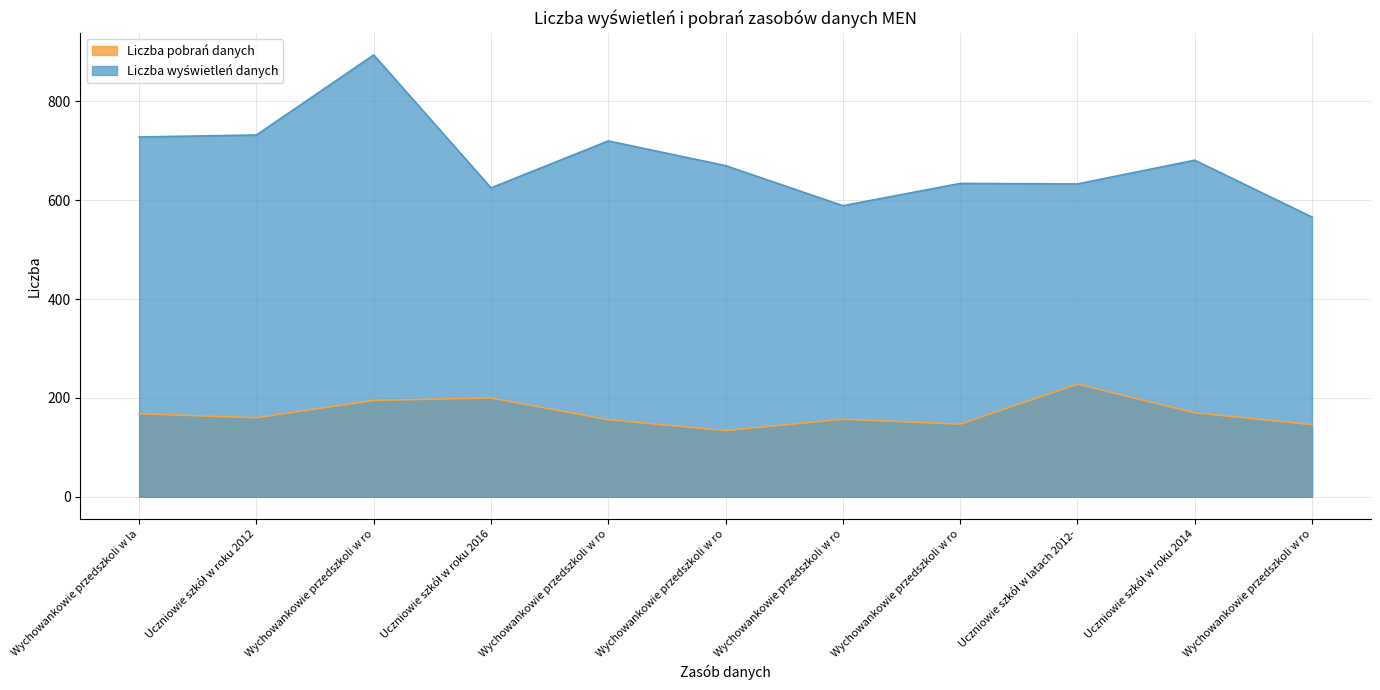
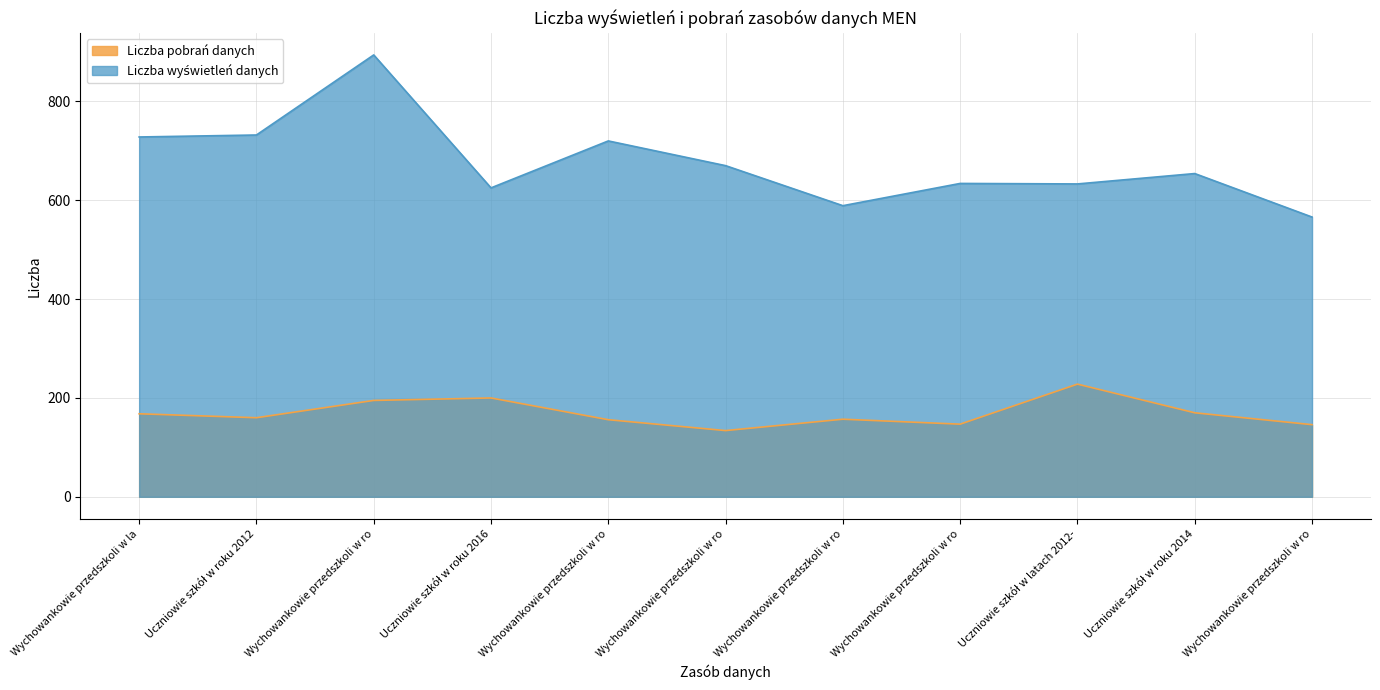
Liczba wyświetleń danych, Uczniowie szkół w roku 2014: 680 -> 650
